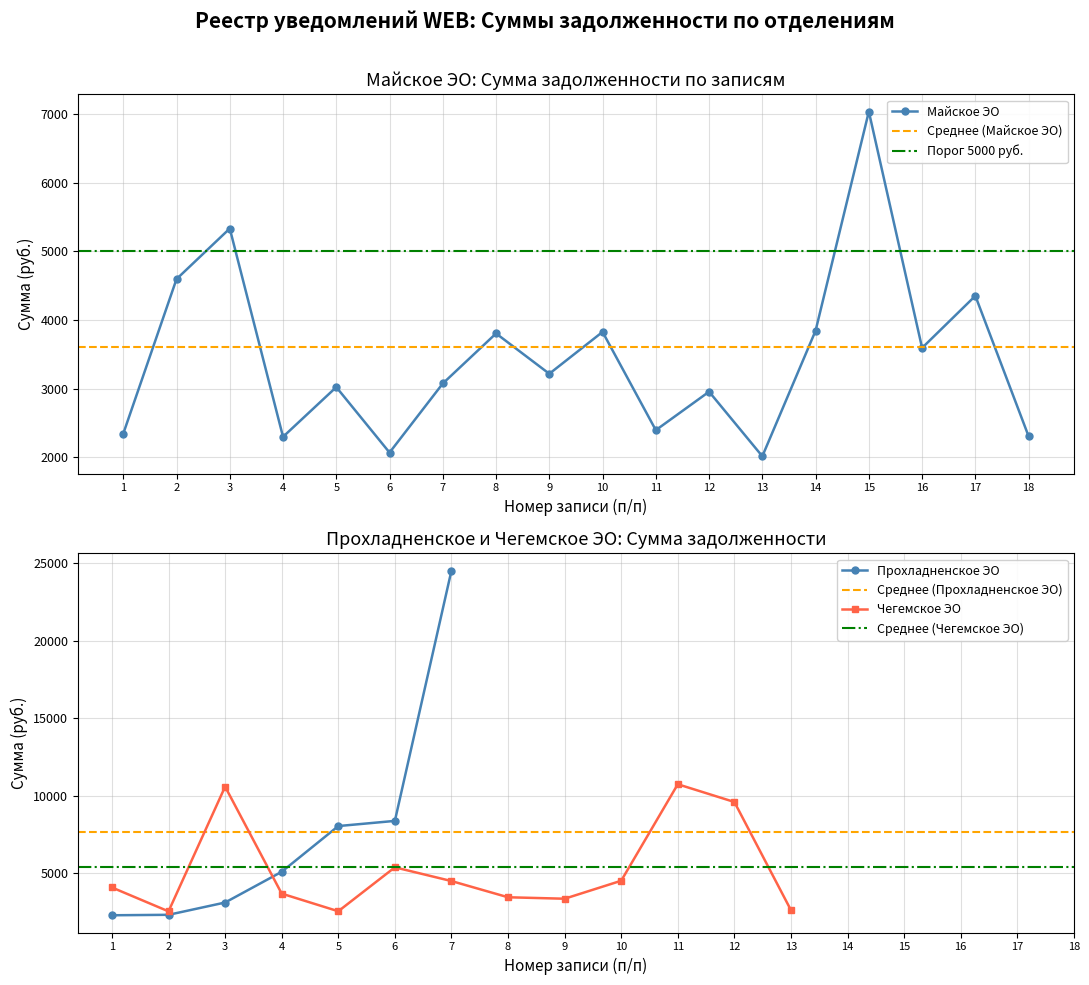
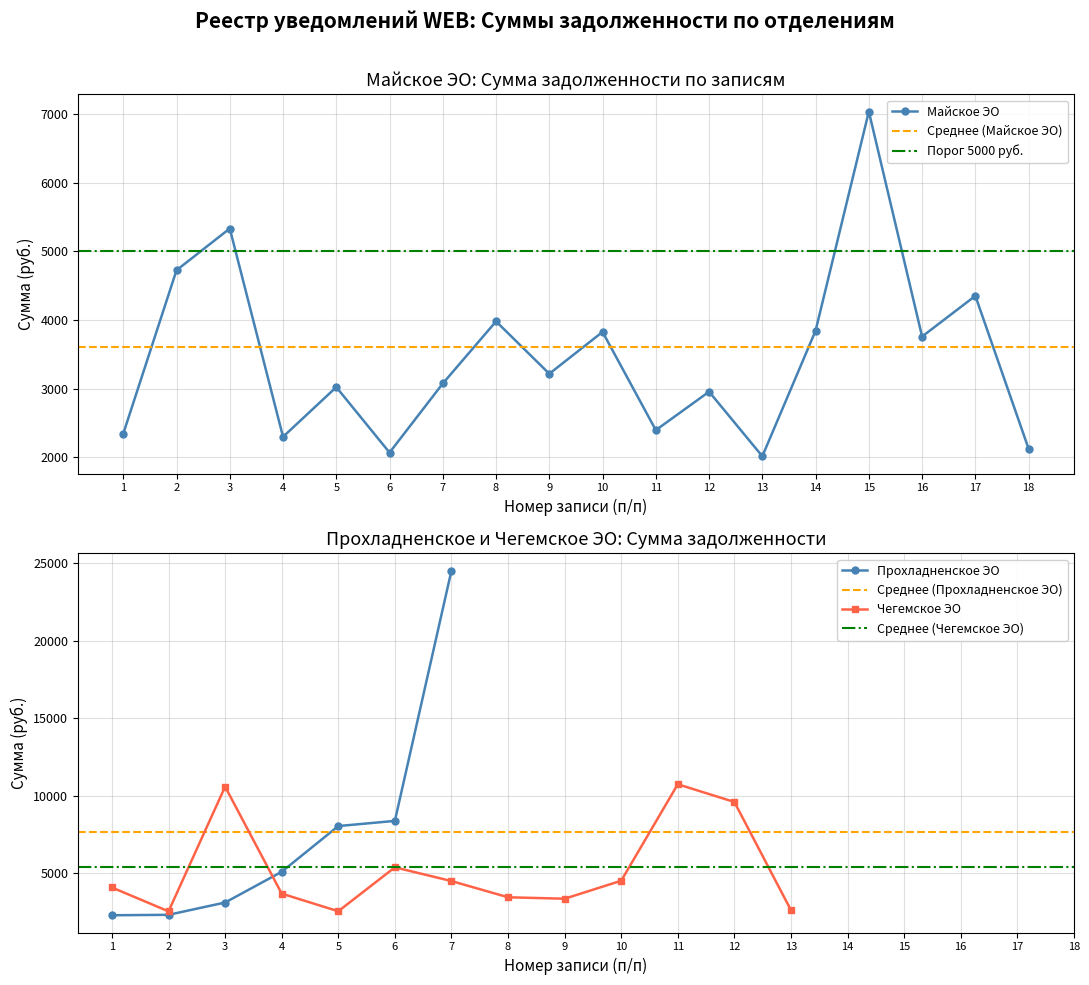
Майское ЭО: Сумма задолженности по записям, 2: 4600 -> 4700
Майское ЭО: Сумма задолженности по записям, 8: 3800 -> 4000
Майское ЭО: Сумма задолженности по записям, 16: 3600 -> 3800
Майское ЭО: Сумма задолженности по записям, 18: 2300 -> 2100
